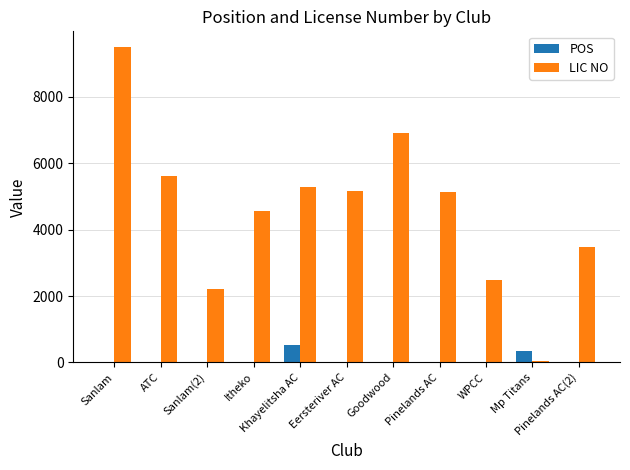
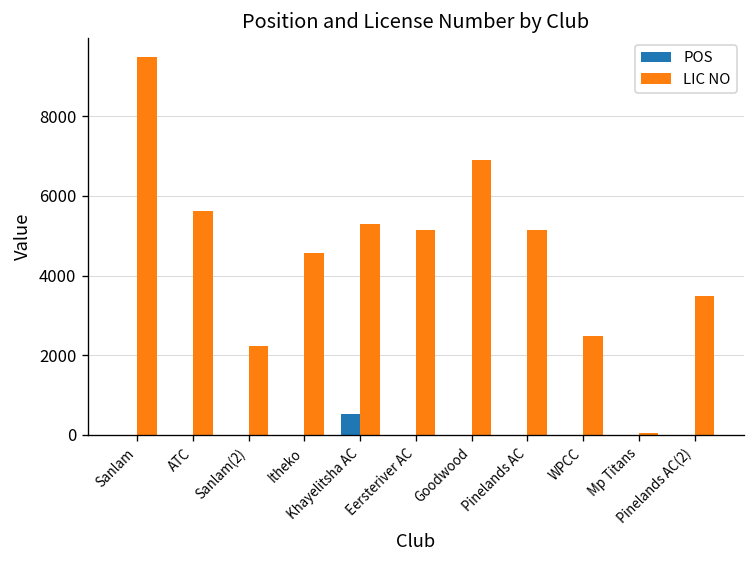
POS, Mp Titans: 400 -> 0
